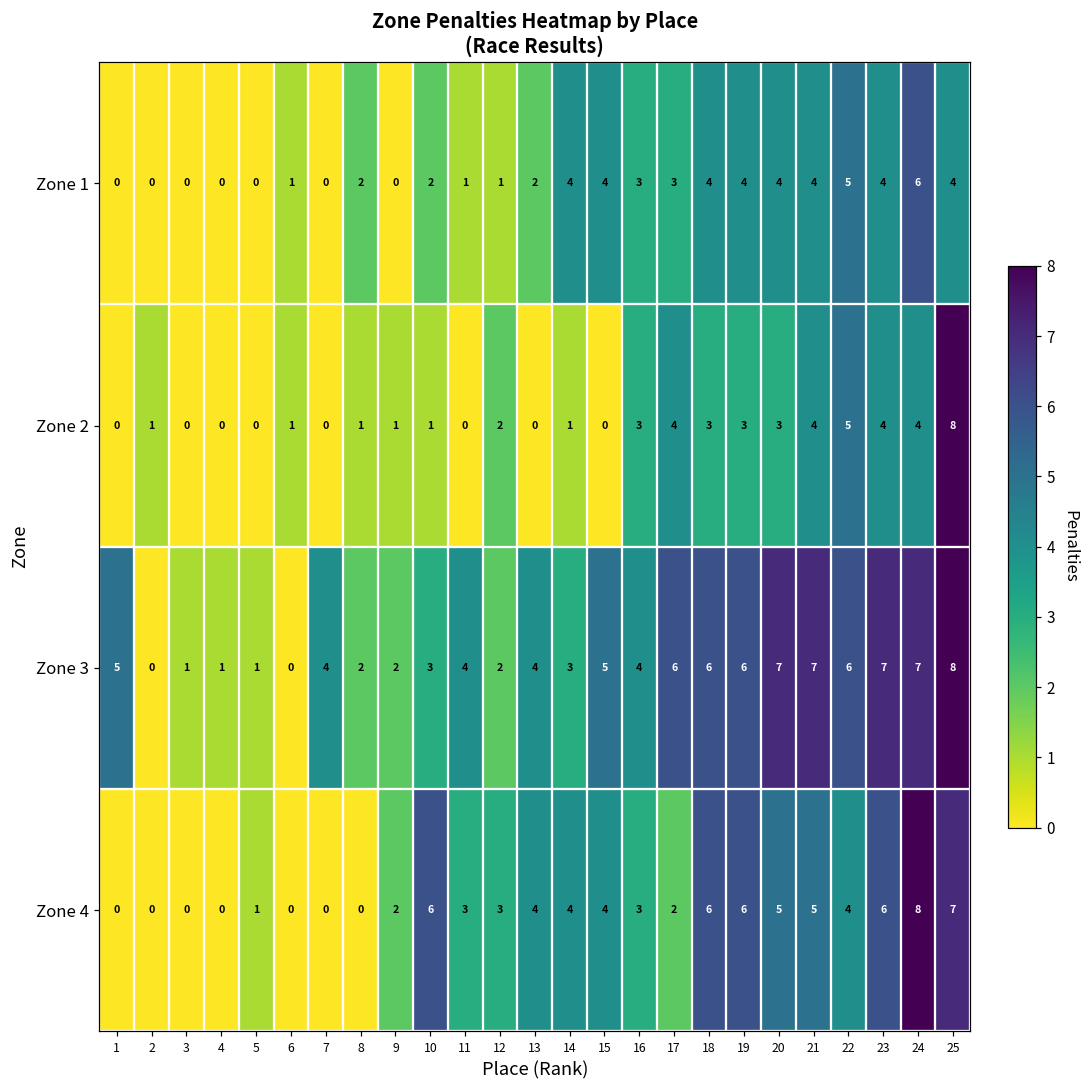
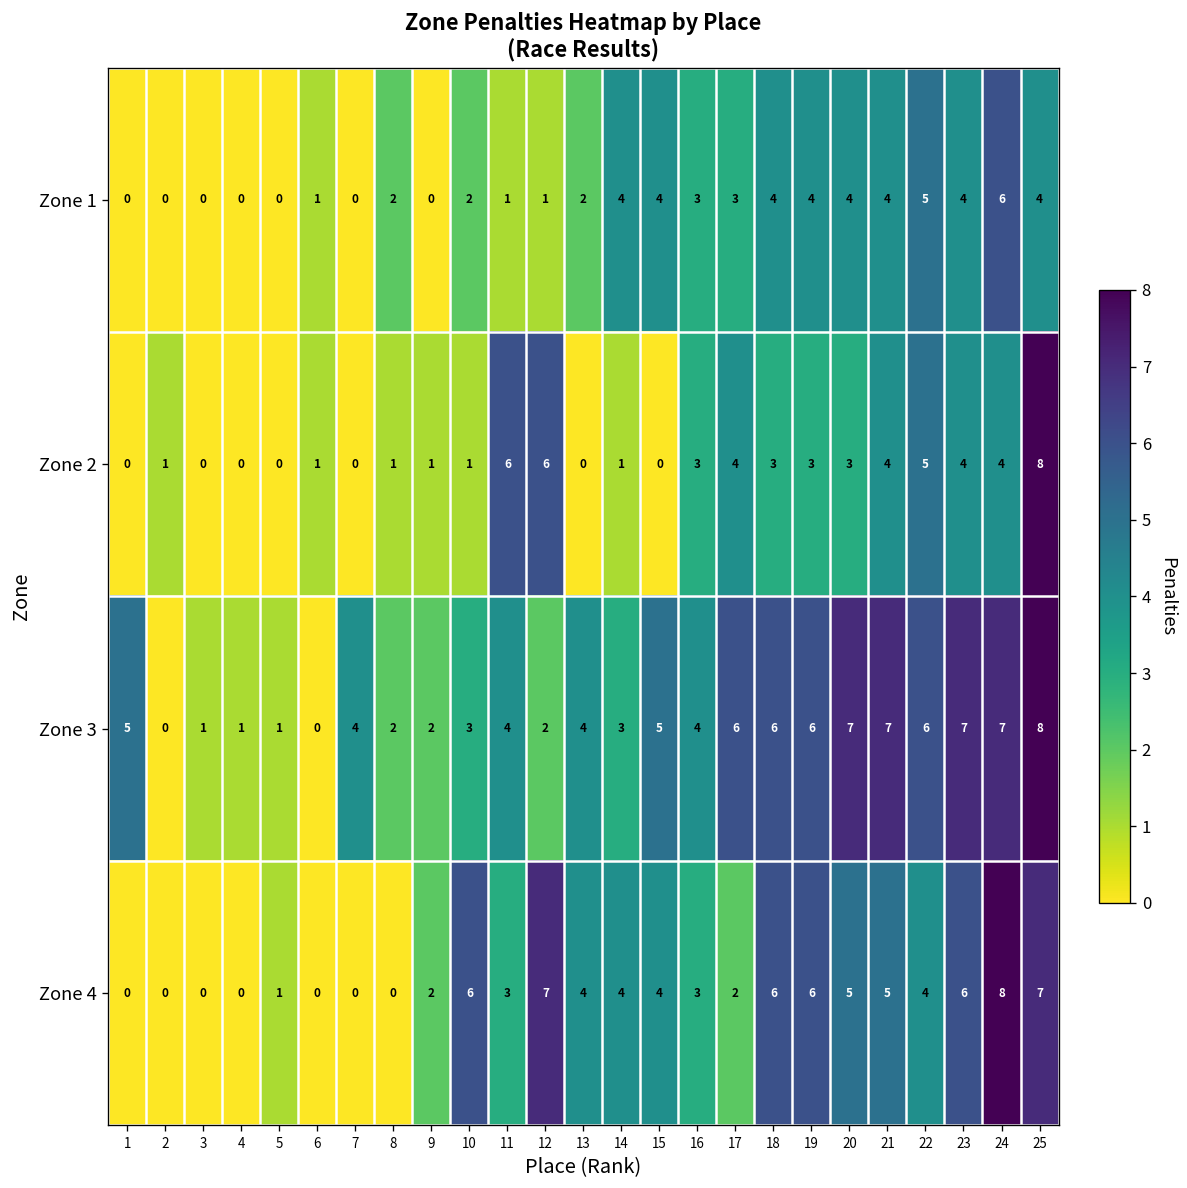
Zone 2, 11: 0 -> 6
Zone 2, 12: 2 -> 6
Zone 4, 12: 3 -> 7
